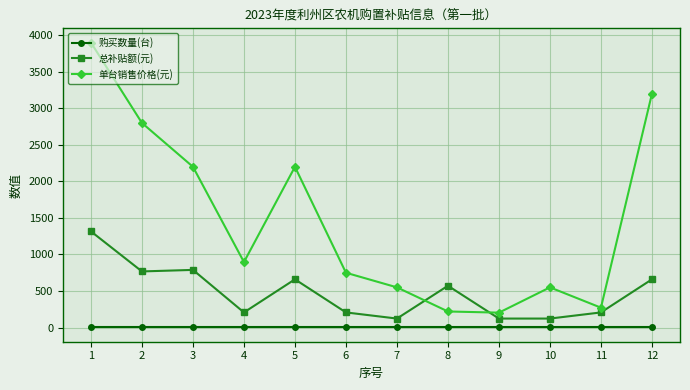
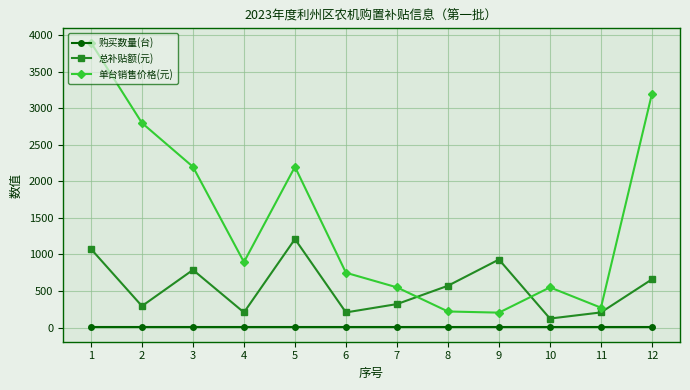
总补贴额(元), 1: 1300 -> 1100
总补贴额(元), 2: 800 -> 300
总补贴额(元), 5: 700 -> 1200
总补贴额(元), 7: 100 -> 300
总补贴额(元), 9: 100 -> 900
